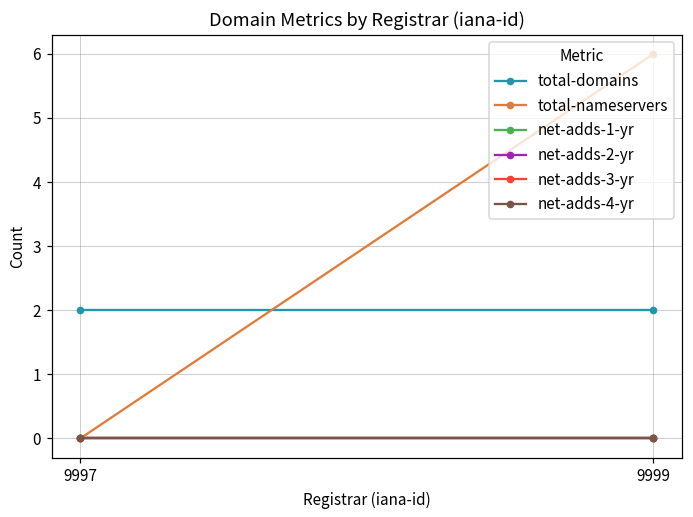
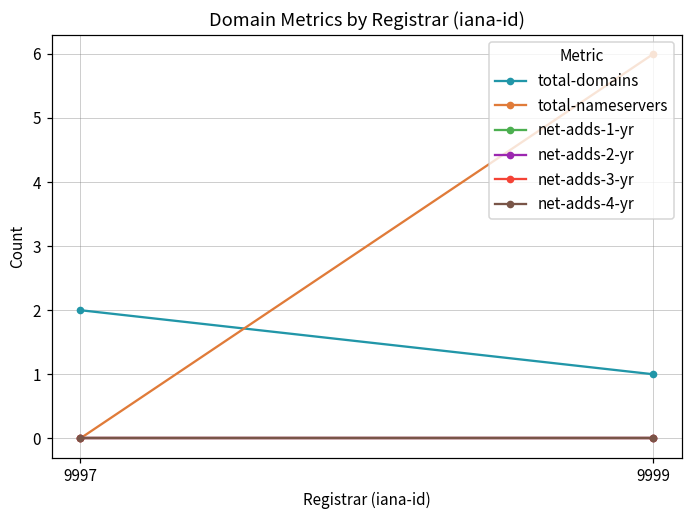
total-domains, 9999: 2 -> 1
